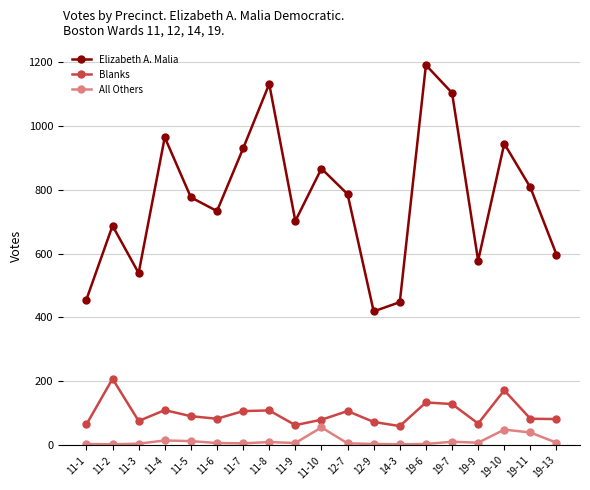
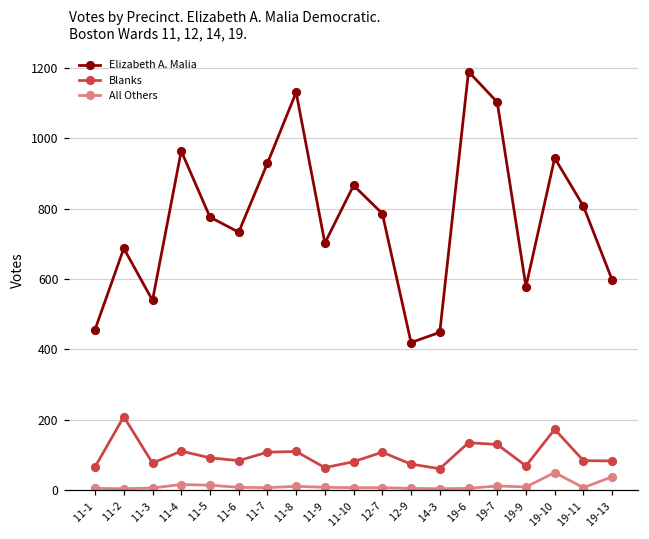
All Others, 11-10: 60 -> 10
All Others, 19-11: 40 -> 10
All Others, 19-13: 10 -> 40
